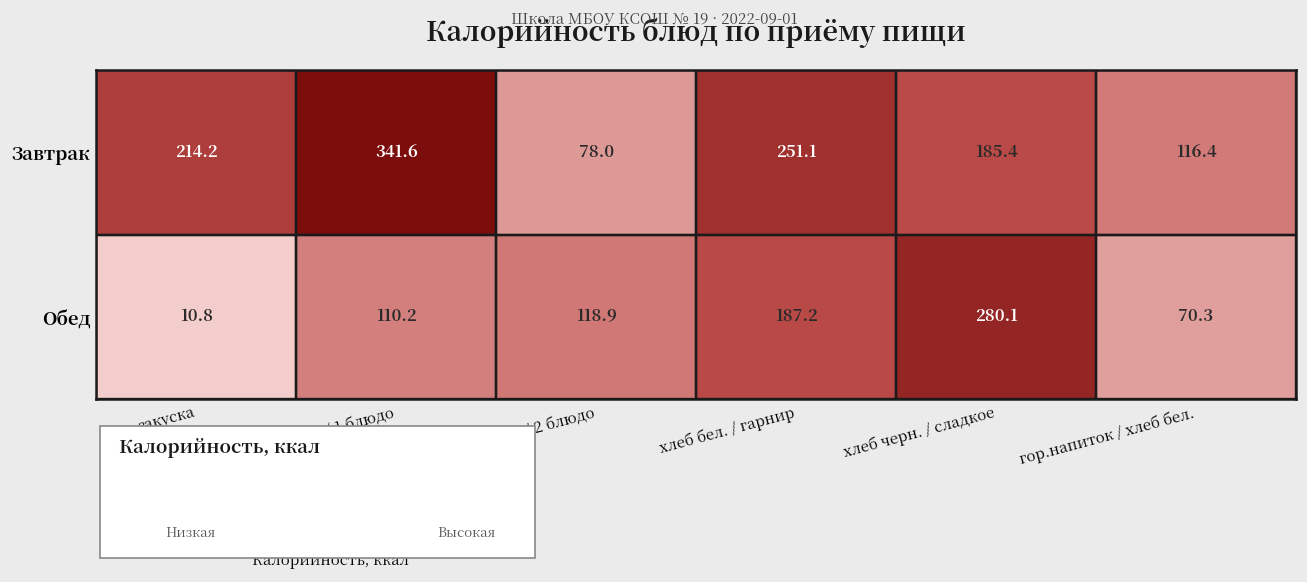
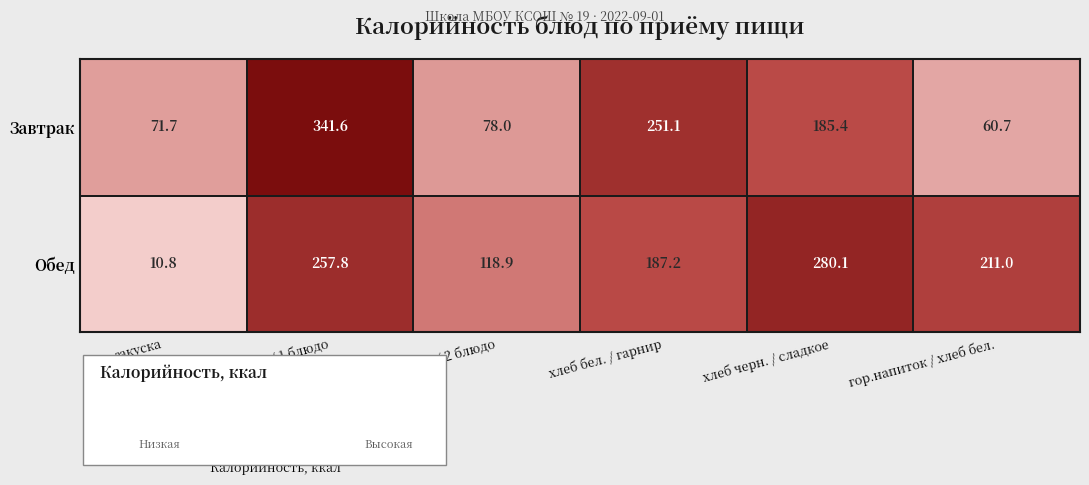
Завтрак, закуска: 214.2 -> 71.7
Завтрак, гор.напиток / хлеб бел.: 116.4 -> 60.7
Обед, гор.блюдо / 1 блюдо: 110.2 -> 257.8
Обед, гор.напиток / хлеб бел.: 70.3 -> 211.0
